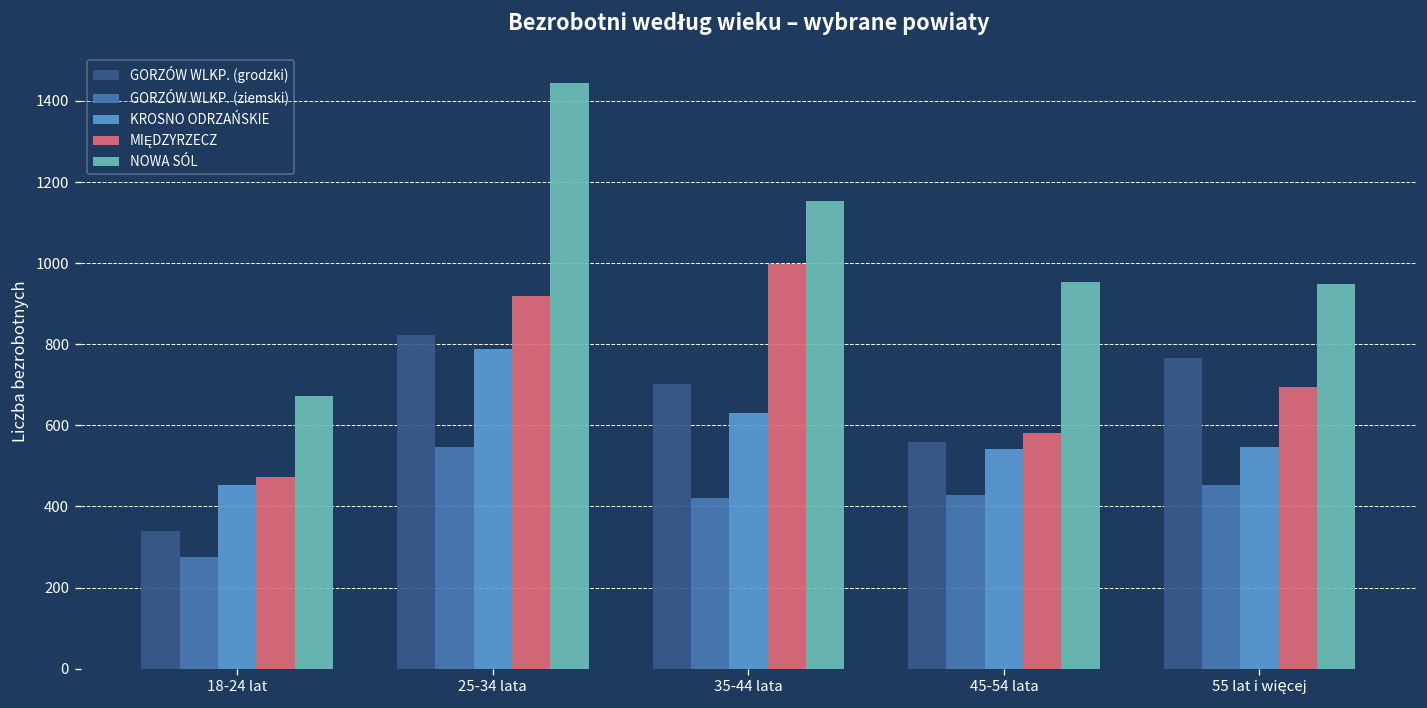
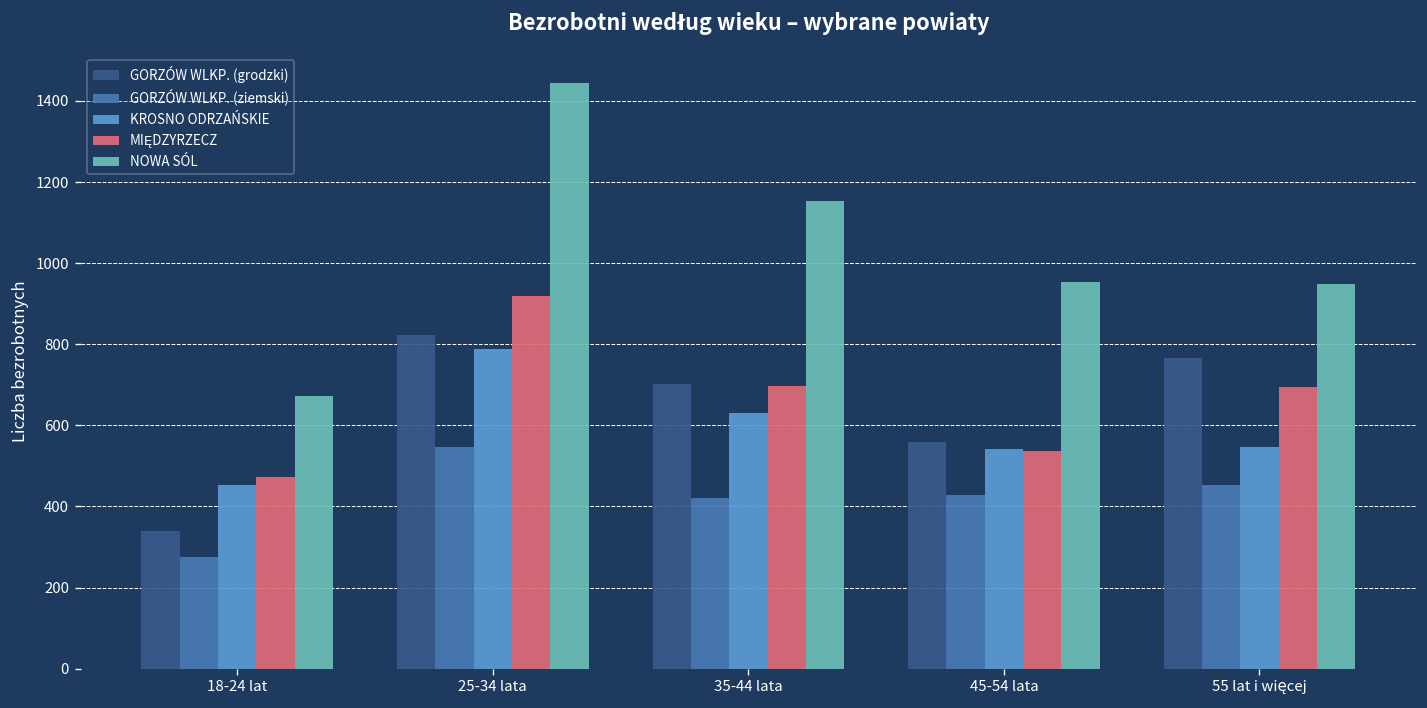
MIĘDZYRZECZ, 35-44 lata: 1000 -> 700
MIĘDZYRZECZ, 45-54 lata: 580 -> 540
